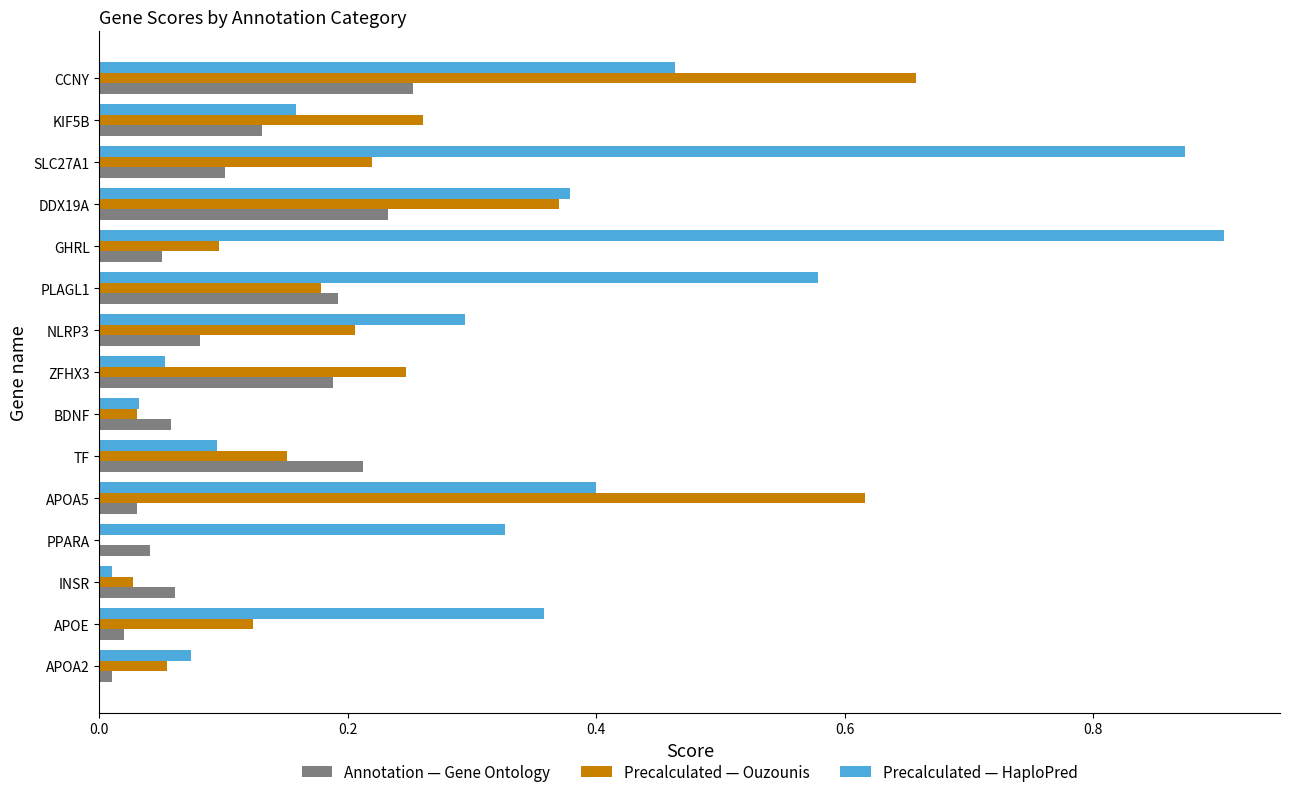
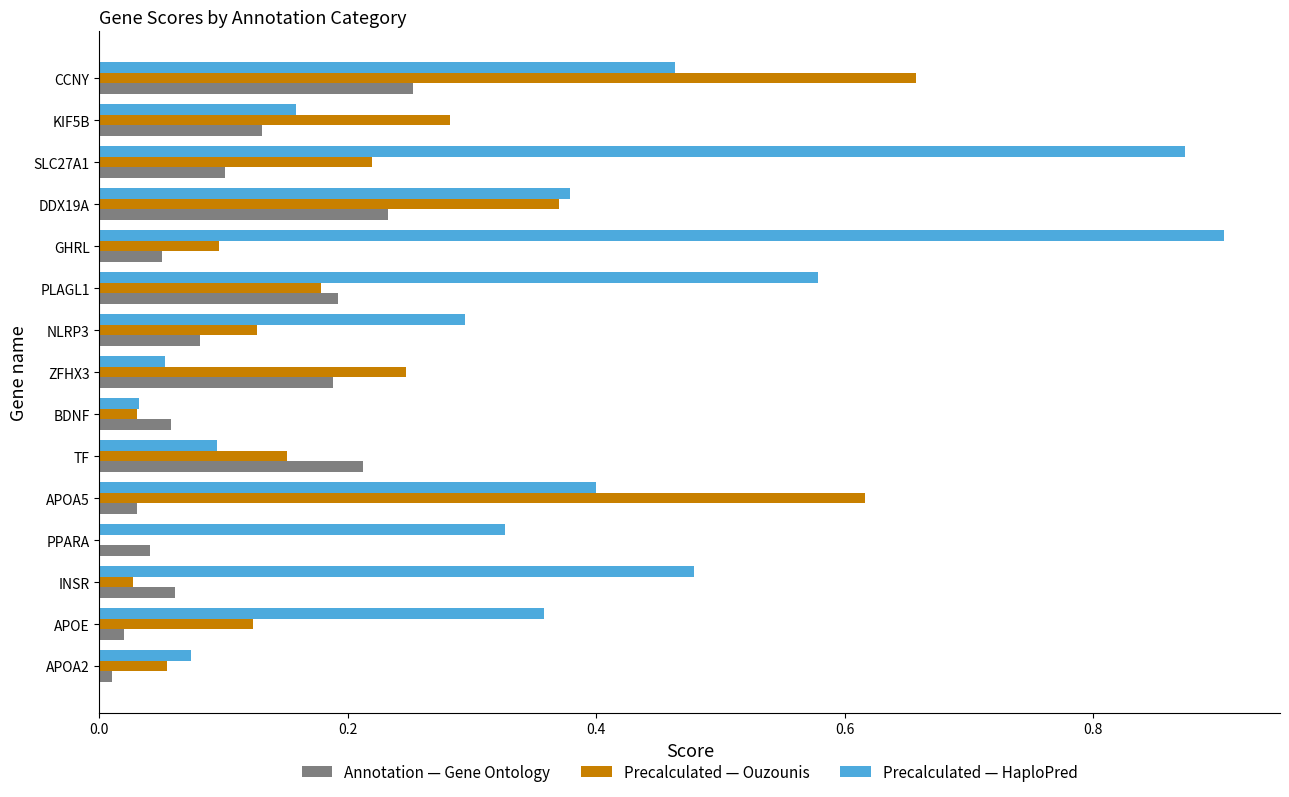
Precalculated — Ouzounis, KIF5B: 0.260 -> 0.282
Precalculated — Ouzounis, NLRP3: 0.206 -> 0.127
Precalculated — HaploPred, INSR: 0.011 -> 0.479
